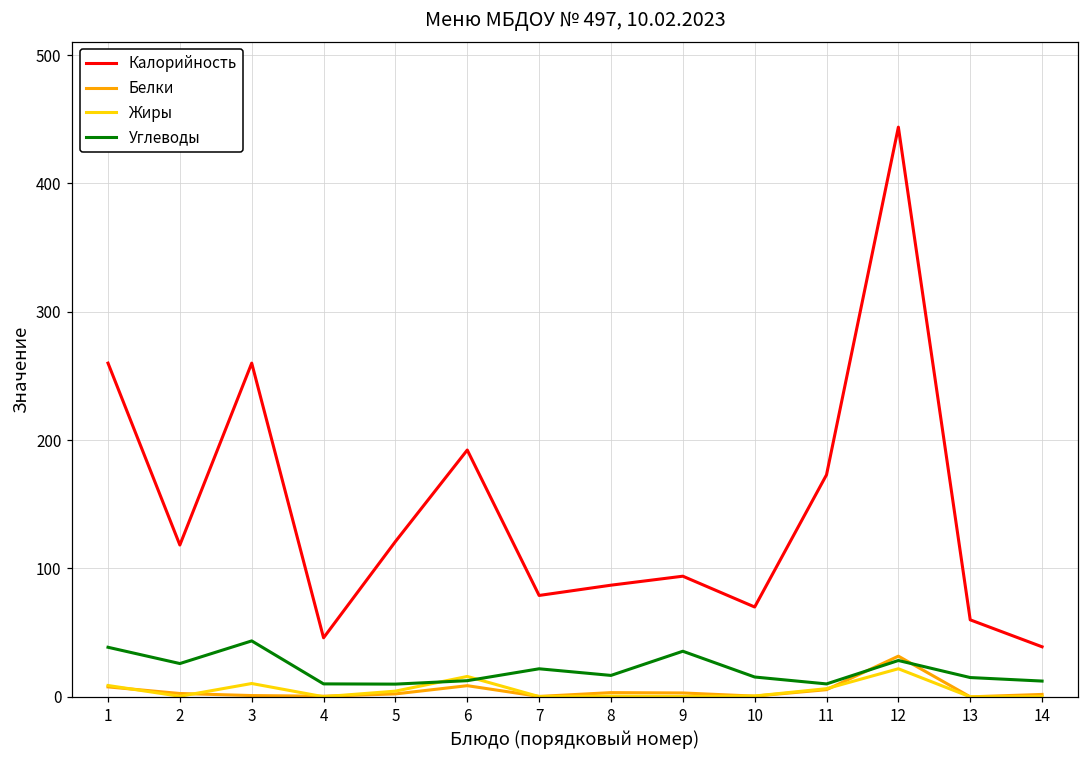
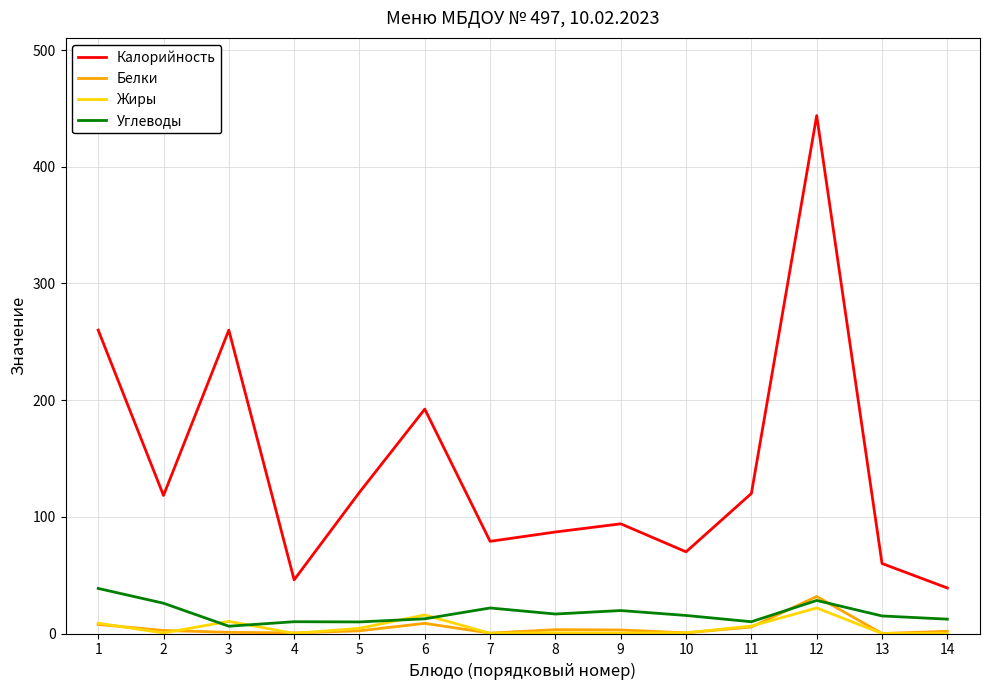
Углеводы, 3: 44 -> 6
Углеводы, 9: 36 -> 20
Калорийность, 11: 173 -> 120
